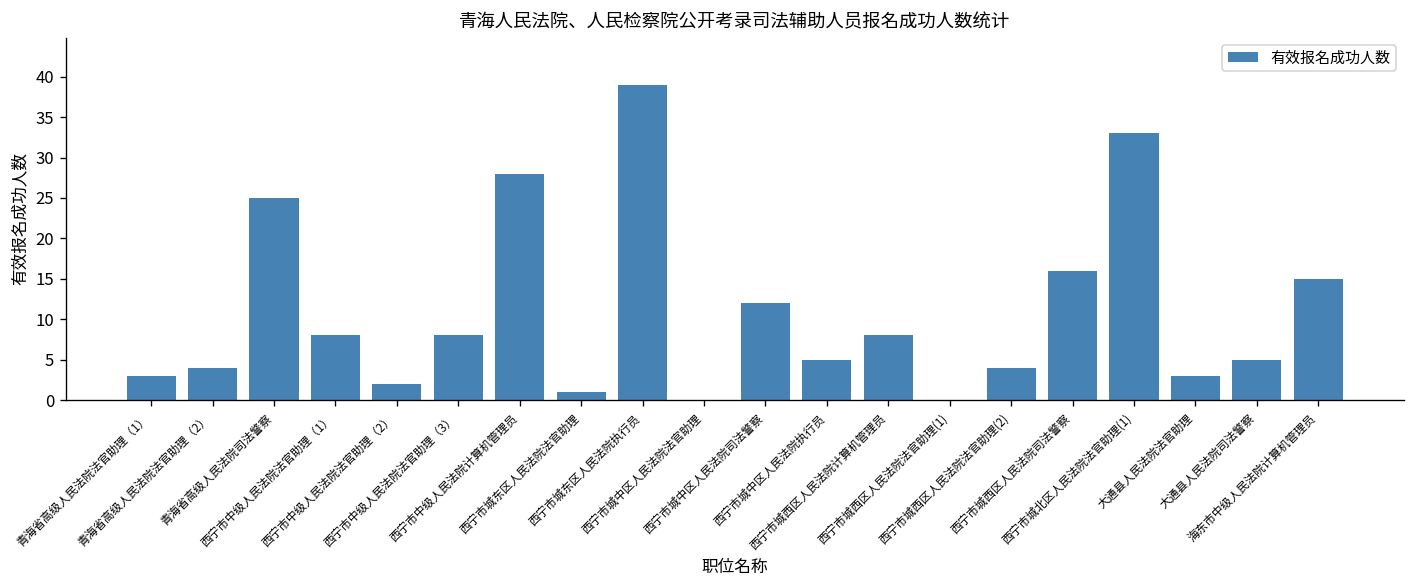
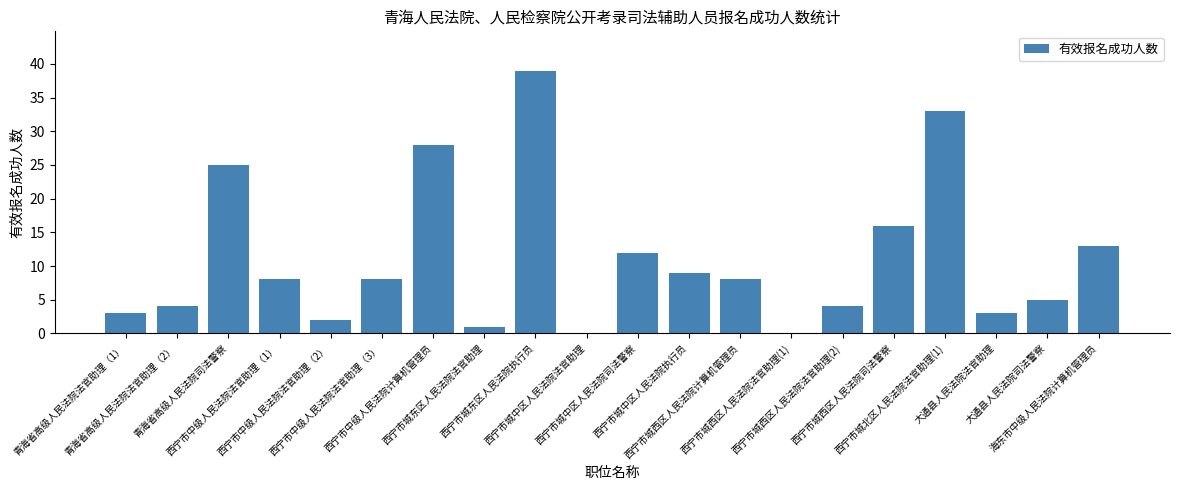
西宁市城中区人民法院执行员: 5 -> 9
海东市中级人民法院计算机管理员: 15 -> 13
